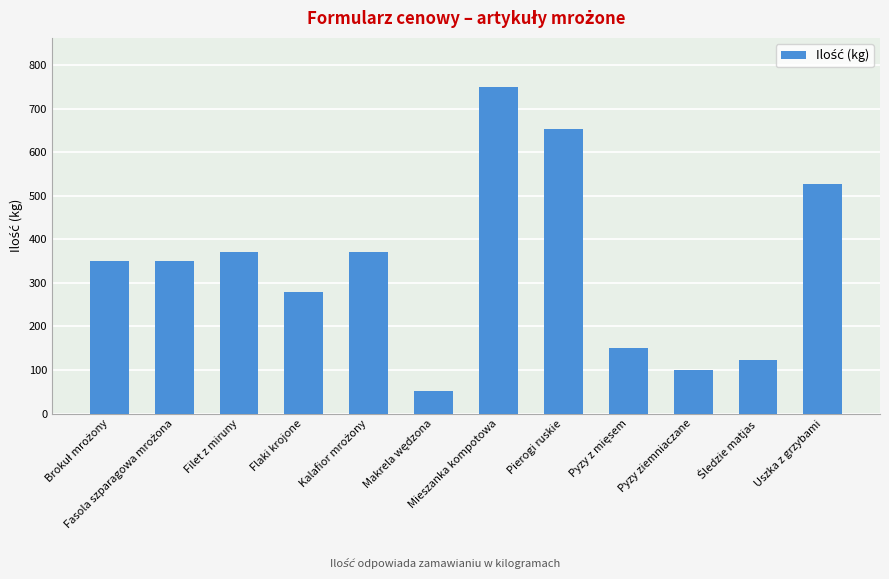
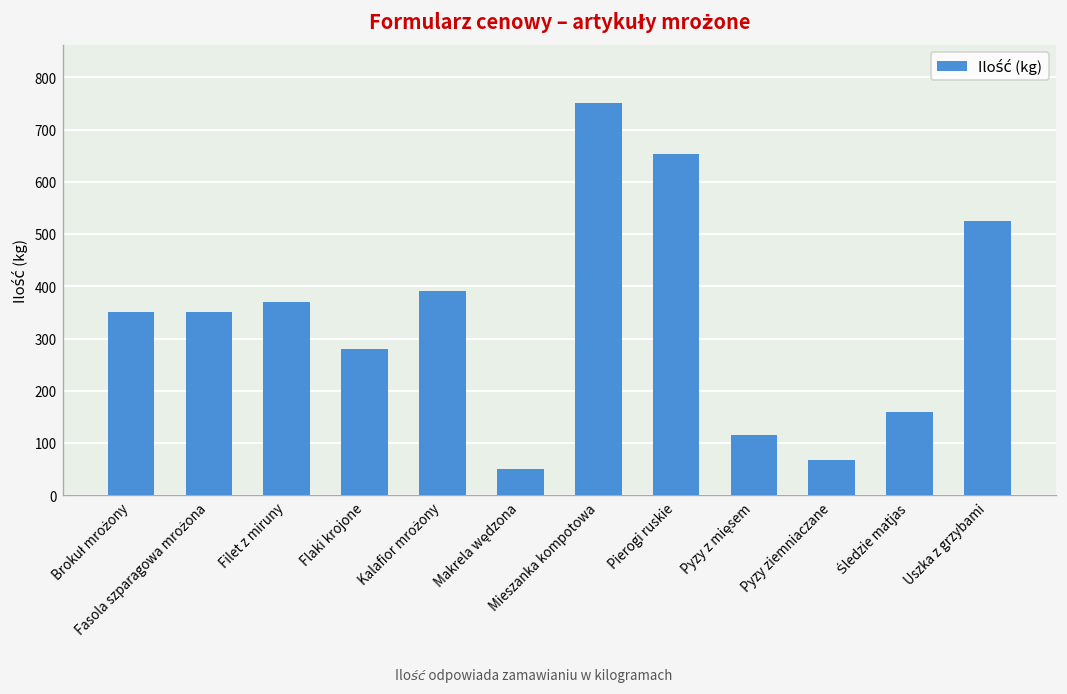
Kalafior mrożony: 370 -> 390
Pyzy z mięsem: 150 -> 120
Pyzy ziemniaczane: 100 -> 70
Śledzie matjas: 120 -> 160
